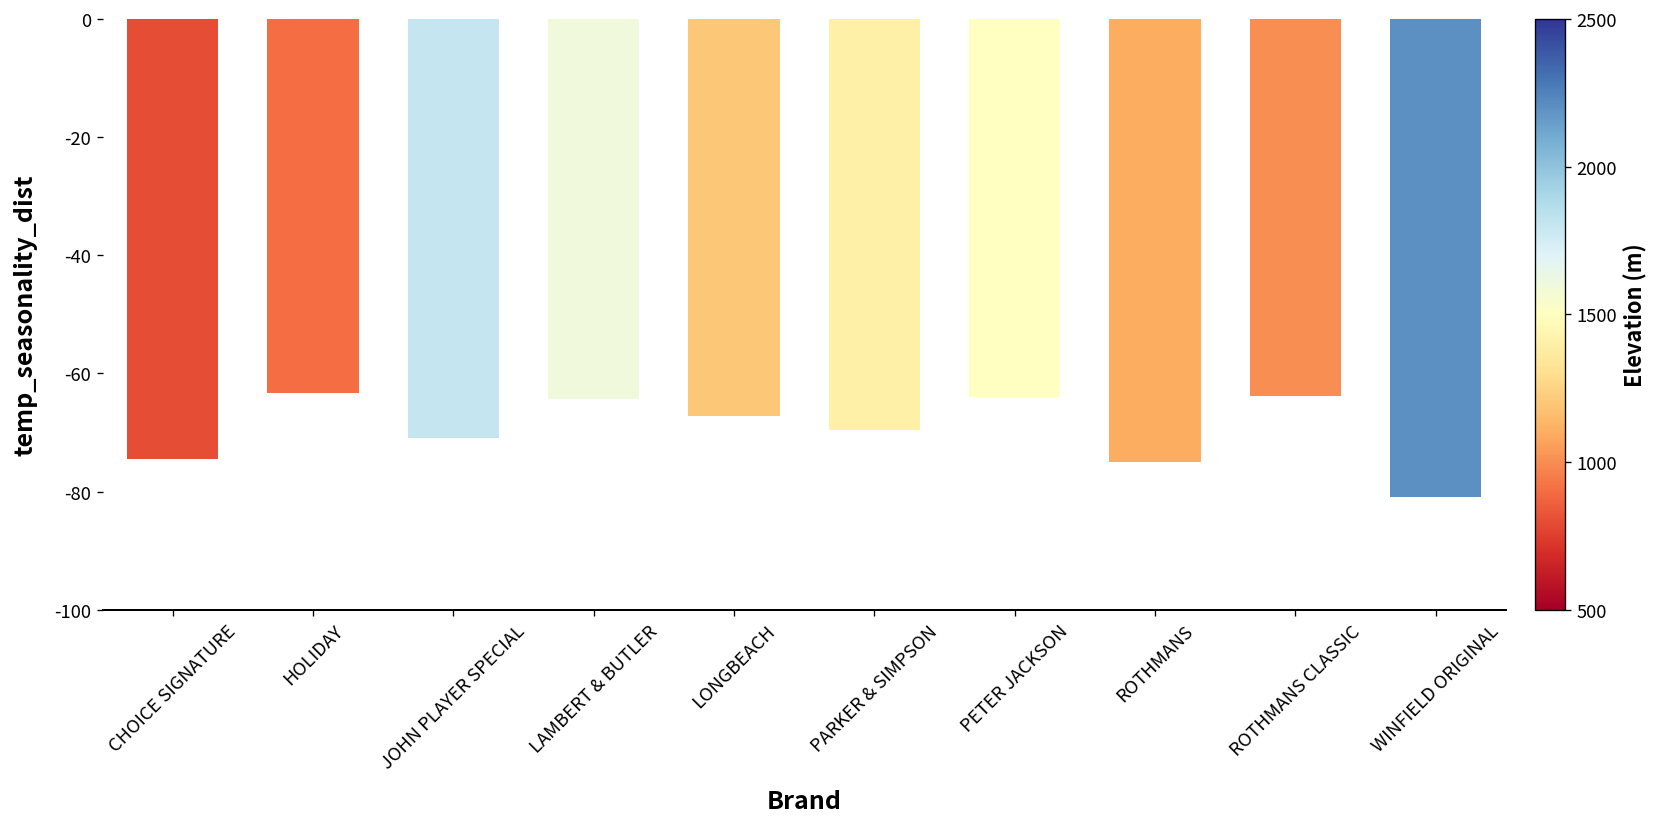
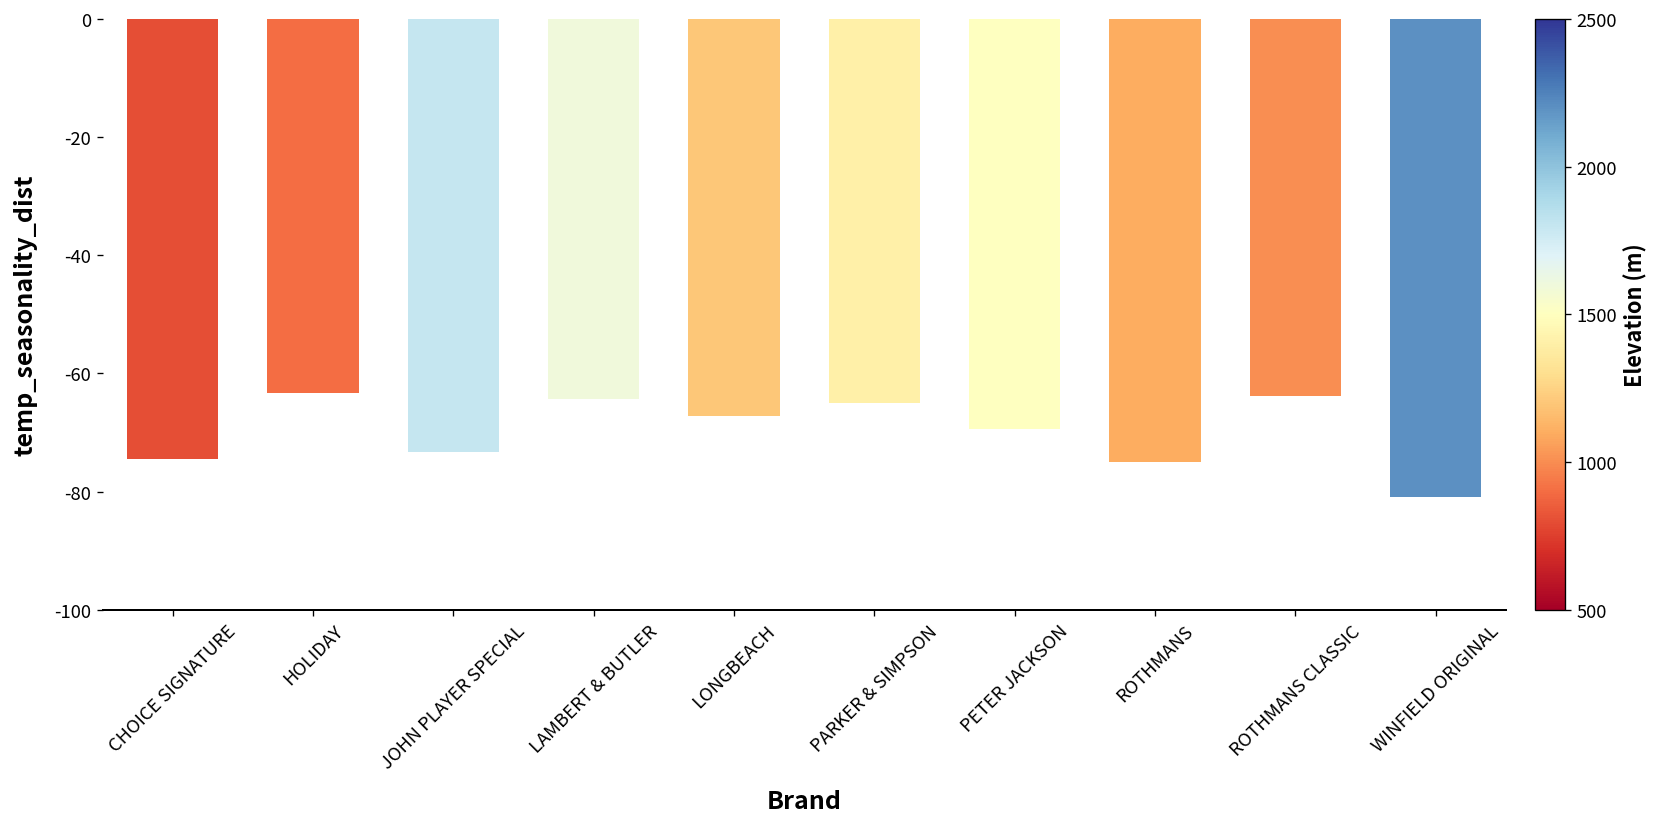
JOHN PLAYER SPECIAL: -71 -> -73
PARKER & SIMPSON: -70 -> -65
PETER JACKSON: -64 -> -69
